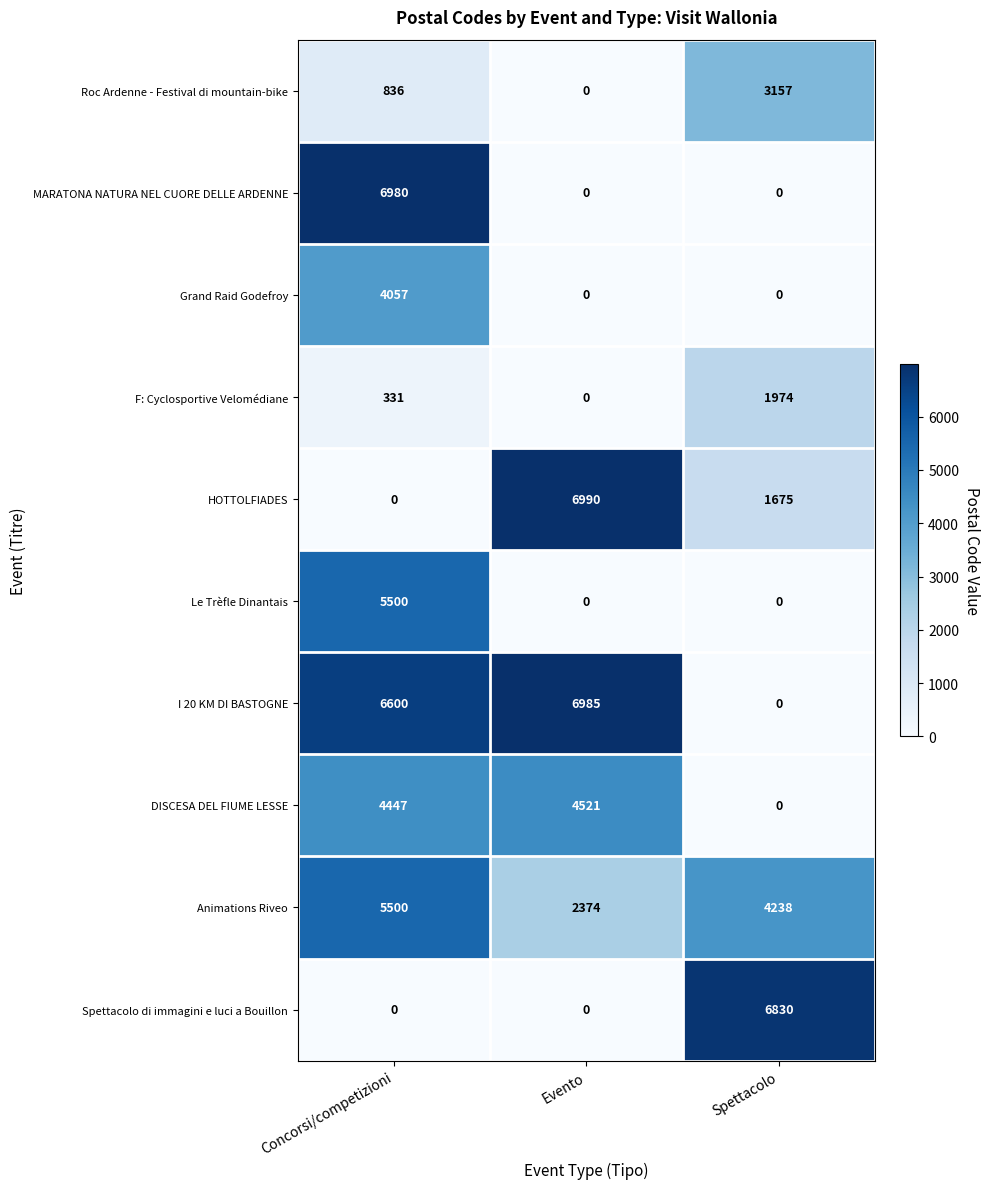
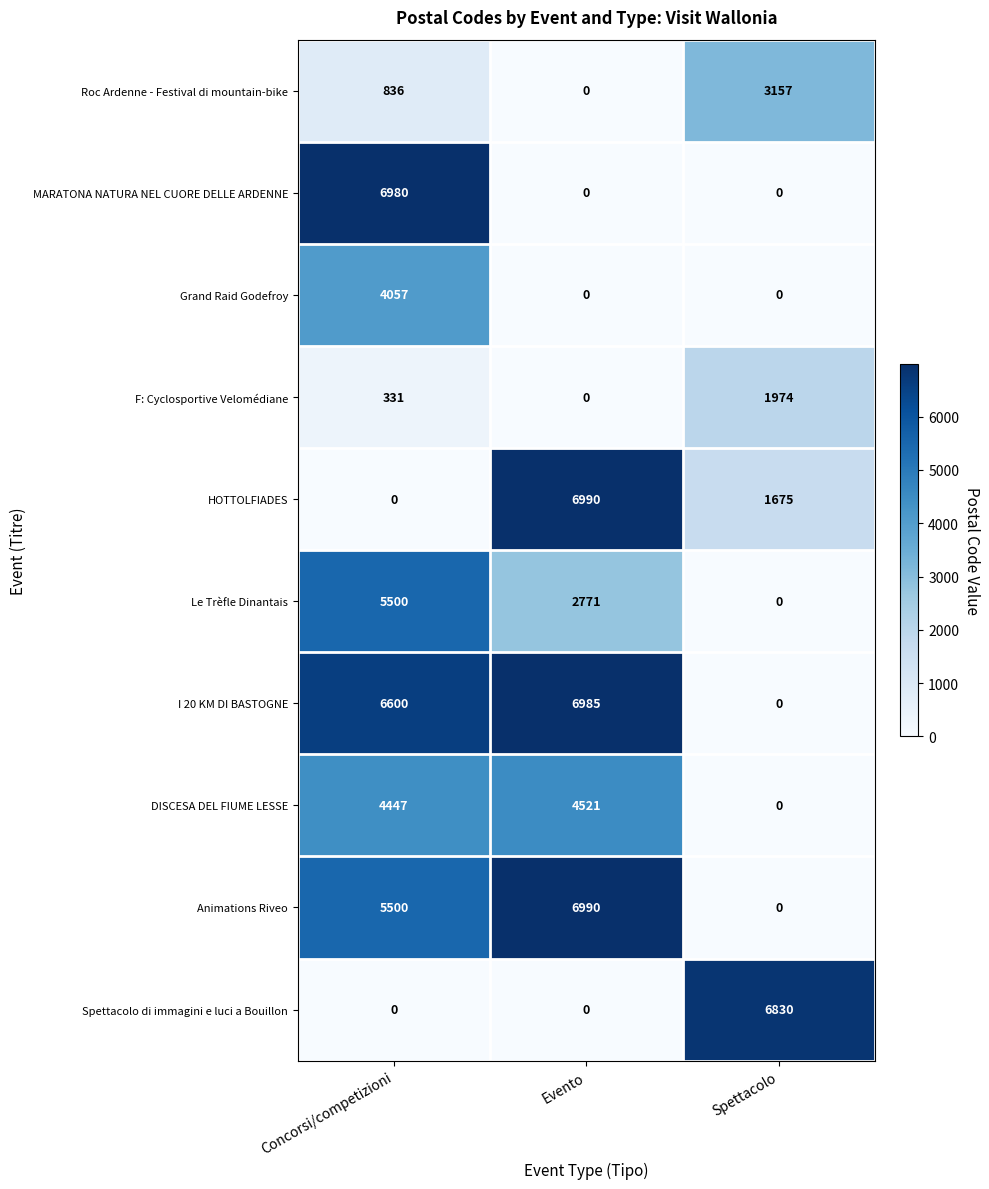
Le Trèfle Dinantais, Evento: 0 -> 2771
Animations Riveo, Evento: 2374 -> 6990
Animations Riveo, Spettacolo: 4238 -> 0
